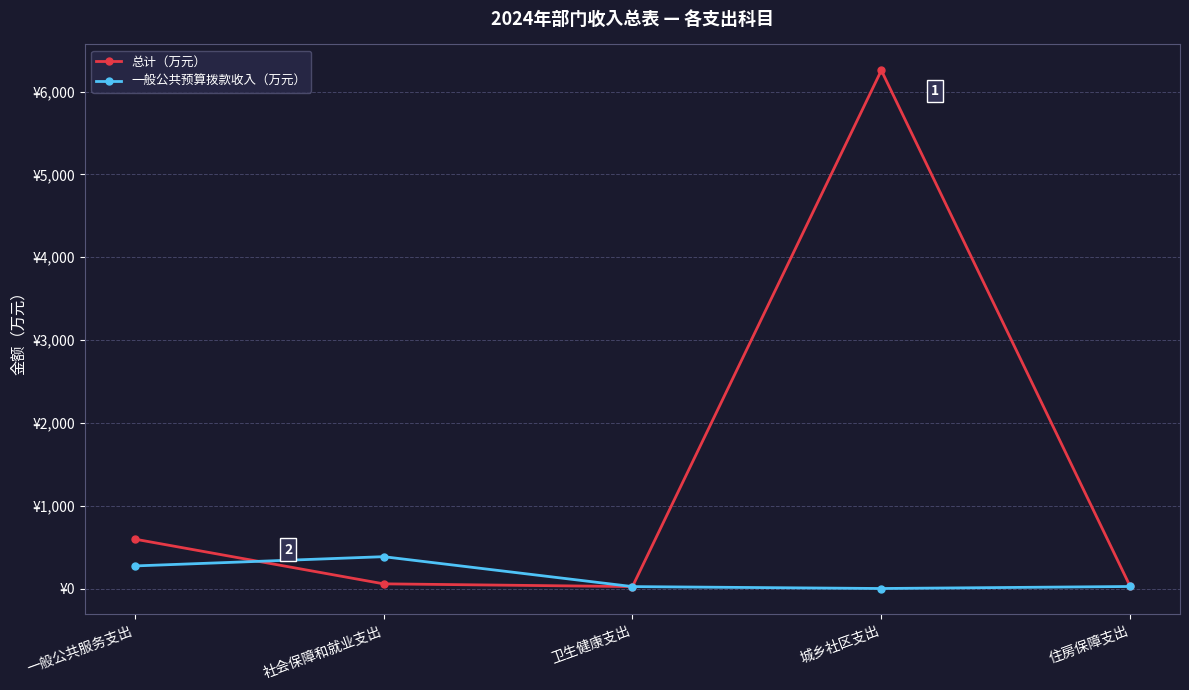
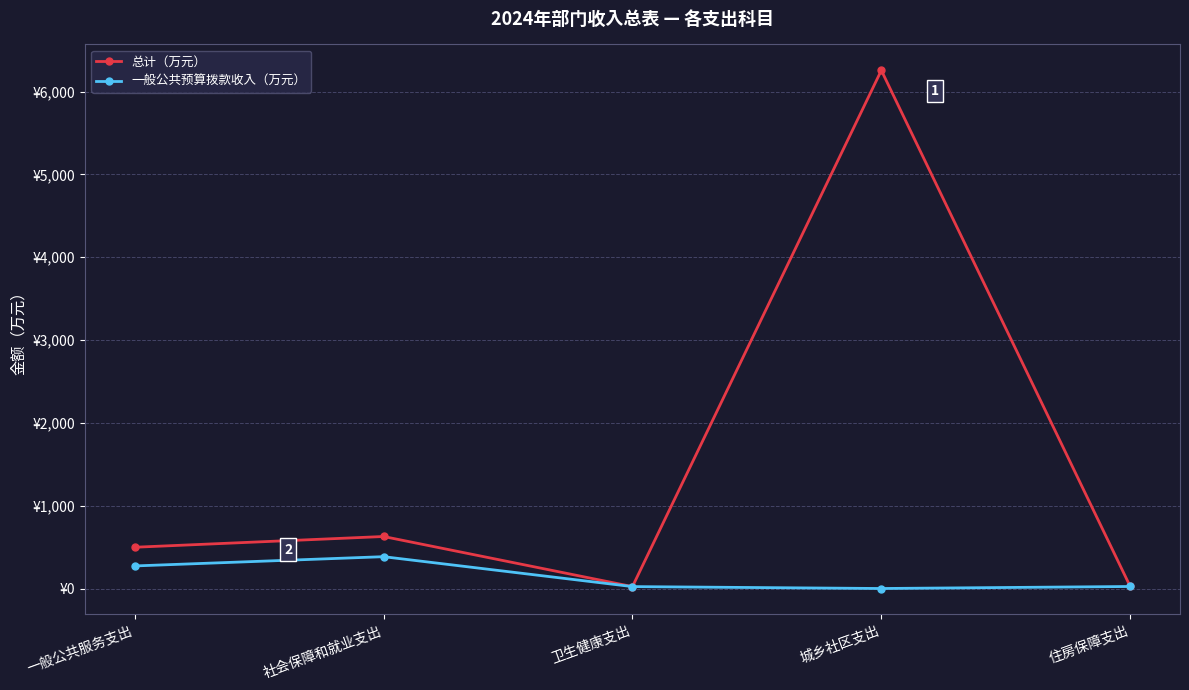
总计（万元）, 一般公共服务支出: ¥600 -> ¥500
总计（万元）, 社会保障和就业支出: ¥100 -> ¥600
